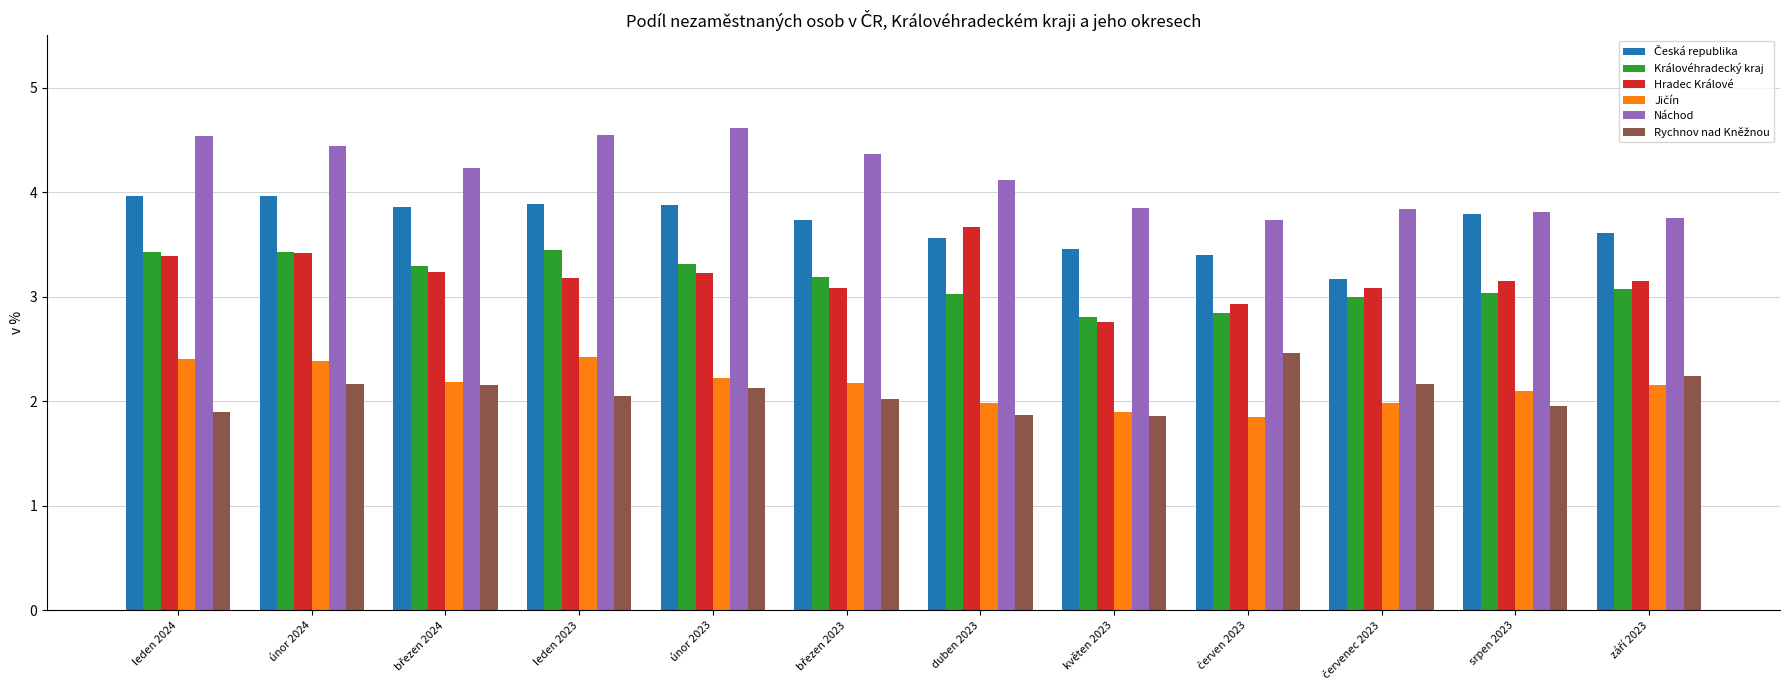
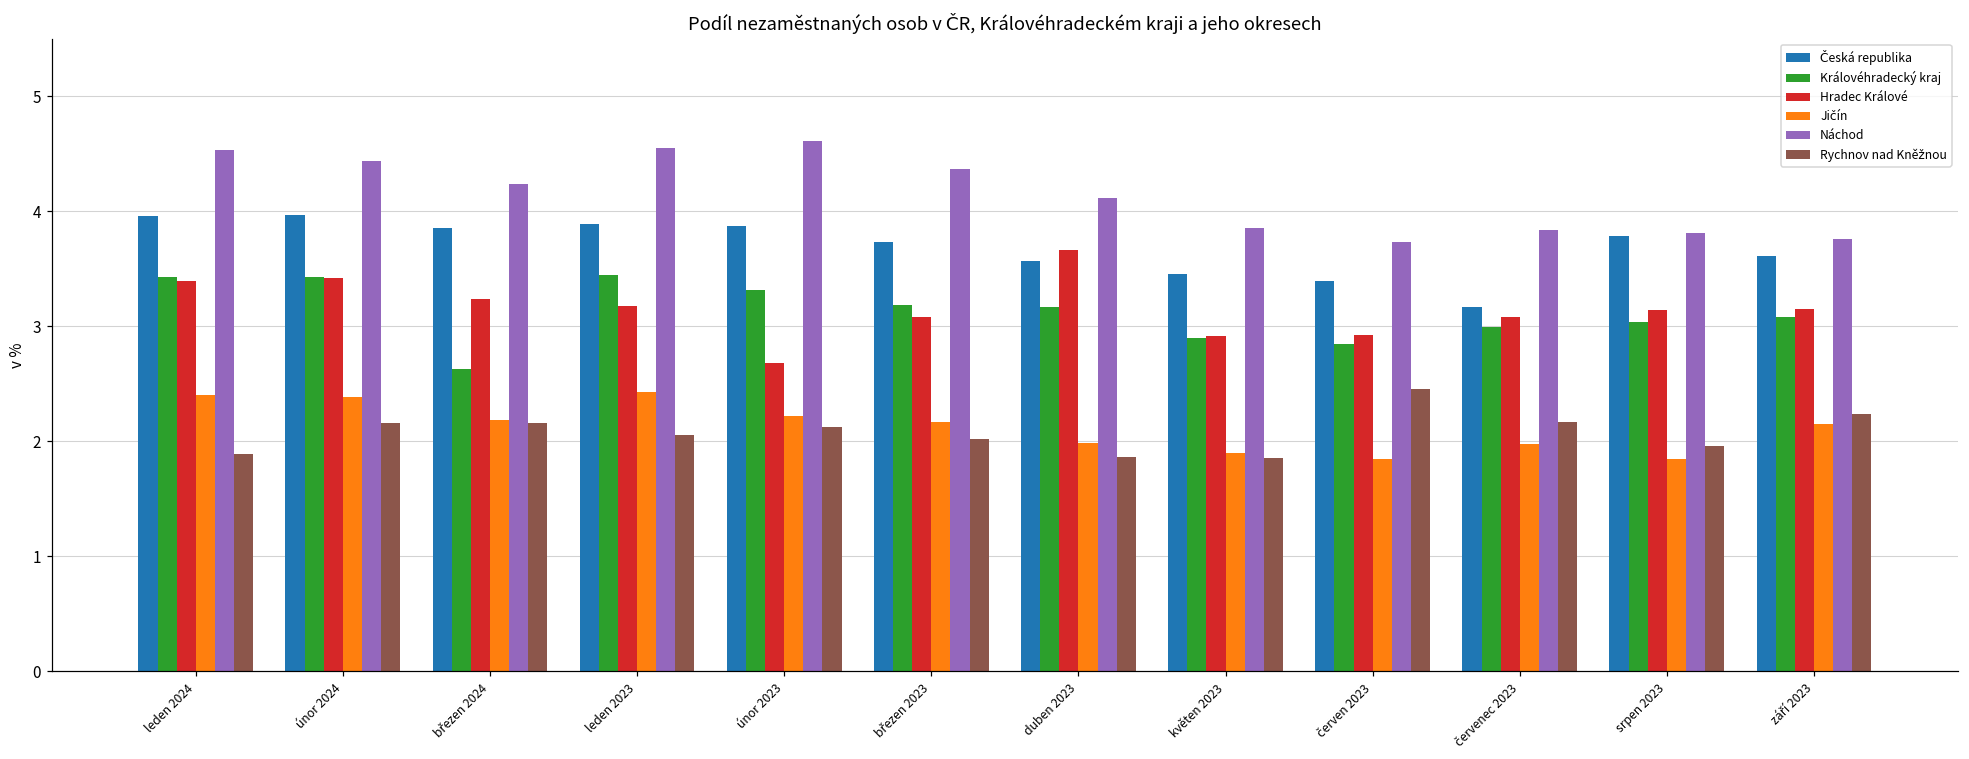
Královéhradecký kraj, březen 2024: 3.30 -> 2.63
Hradec Králové, únor 2023: 3.23 -> 2.68
Královéhradecký kraj, duben 2023: 3.02 -> 3.17
Královéhradecký kraj, květen 2023: 2.81 -> 2.90
Hradec Králové, květen 2023: 2.76 -> 2.92
Jičín, srpen 2023: 2.10 -> 1.85
